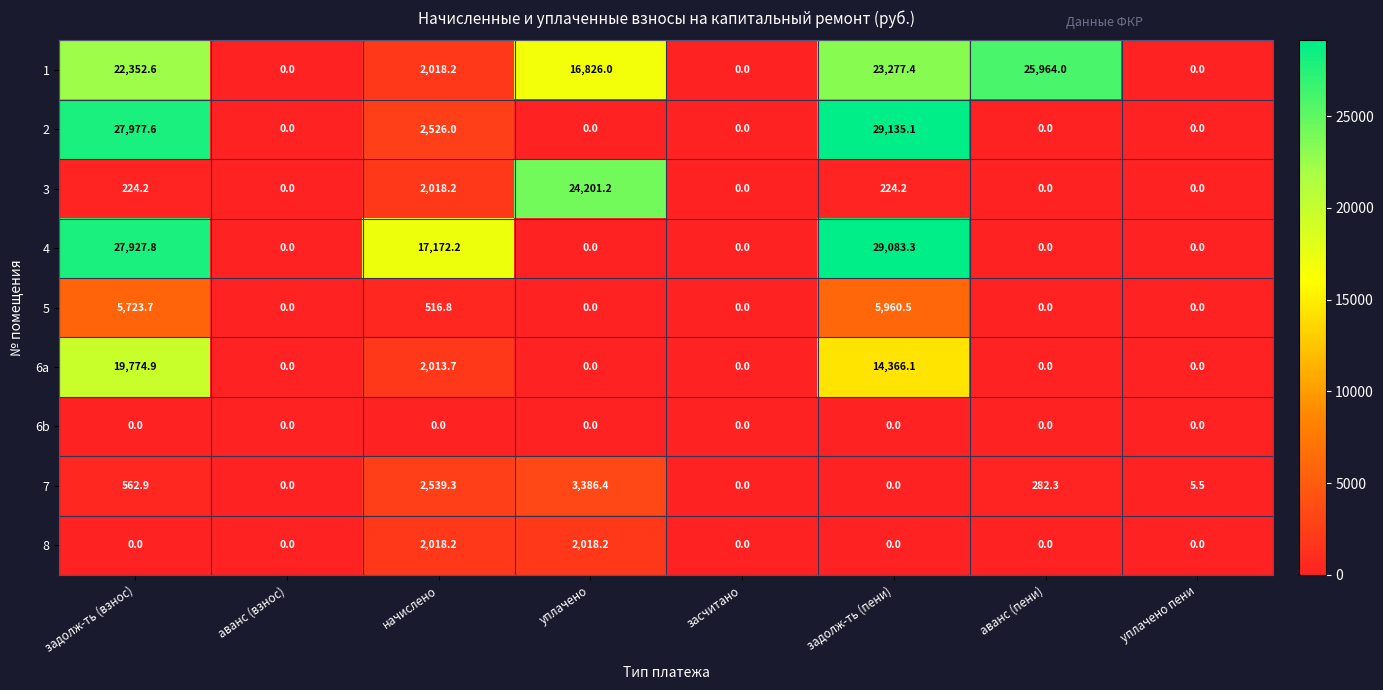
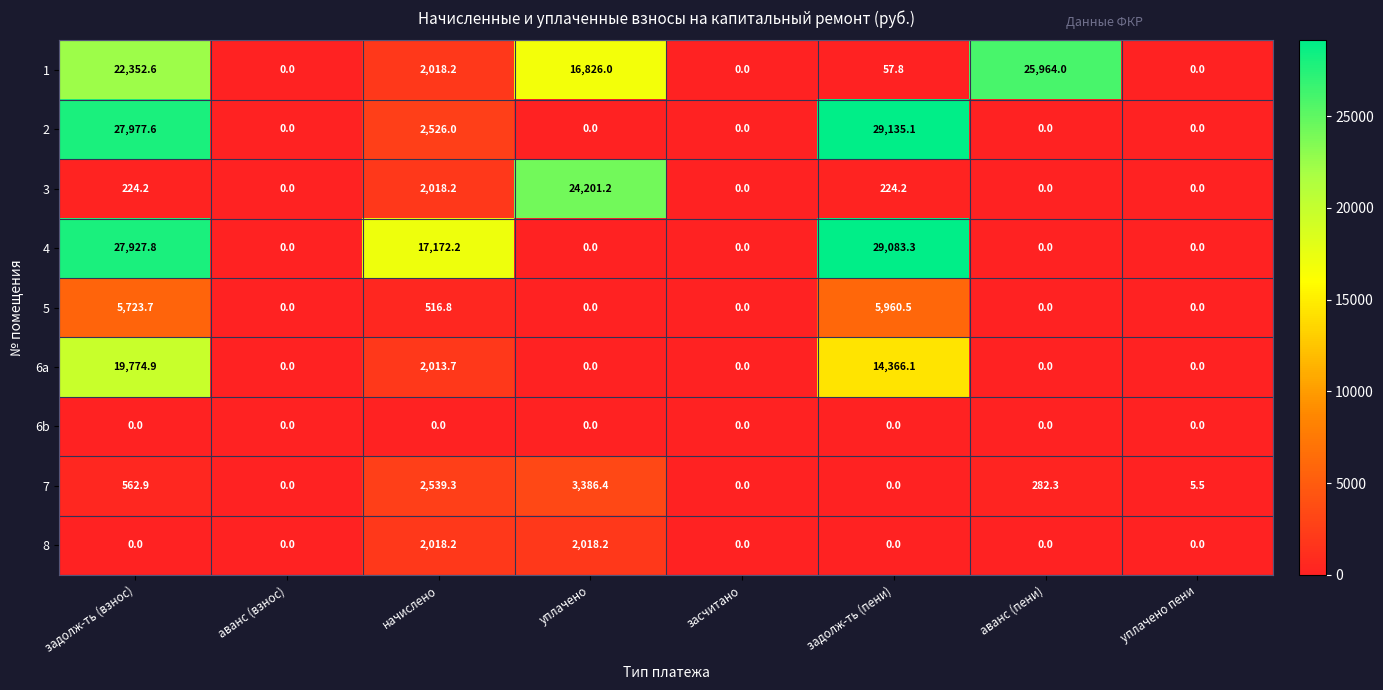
1, задолж-ть (пени): 23,277.4 -> 57.8
